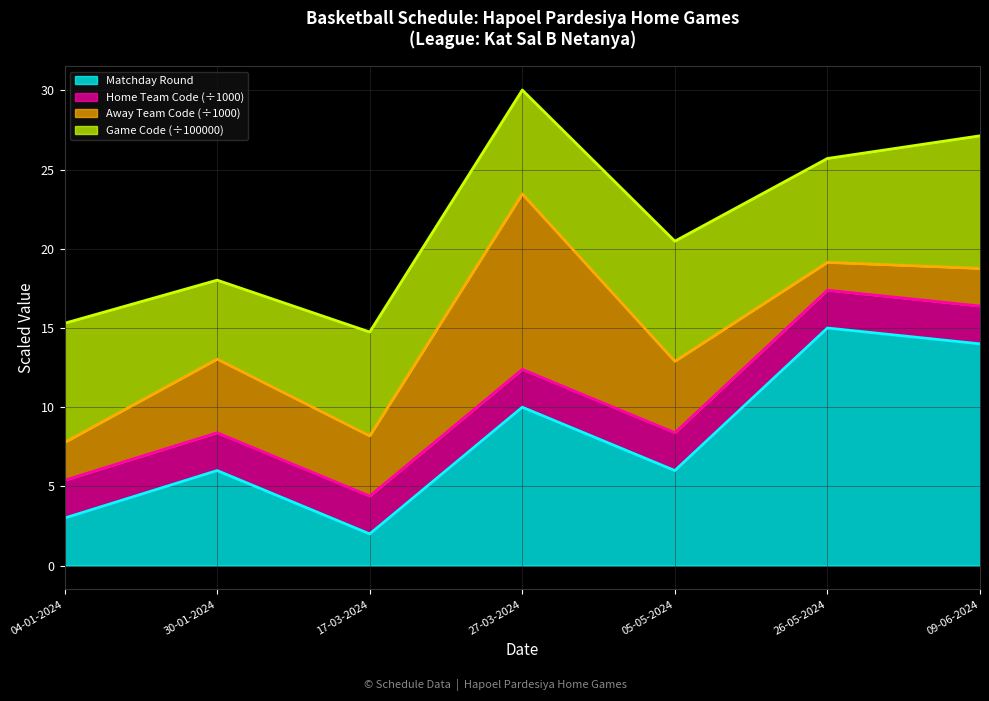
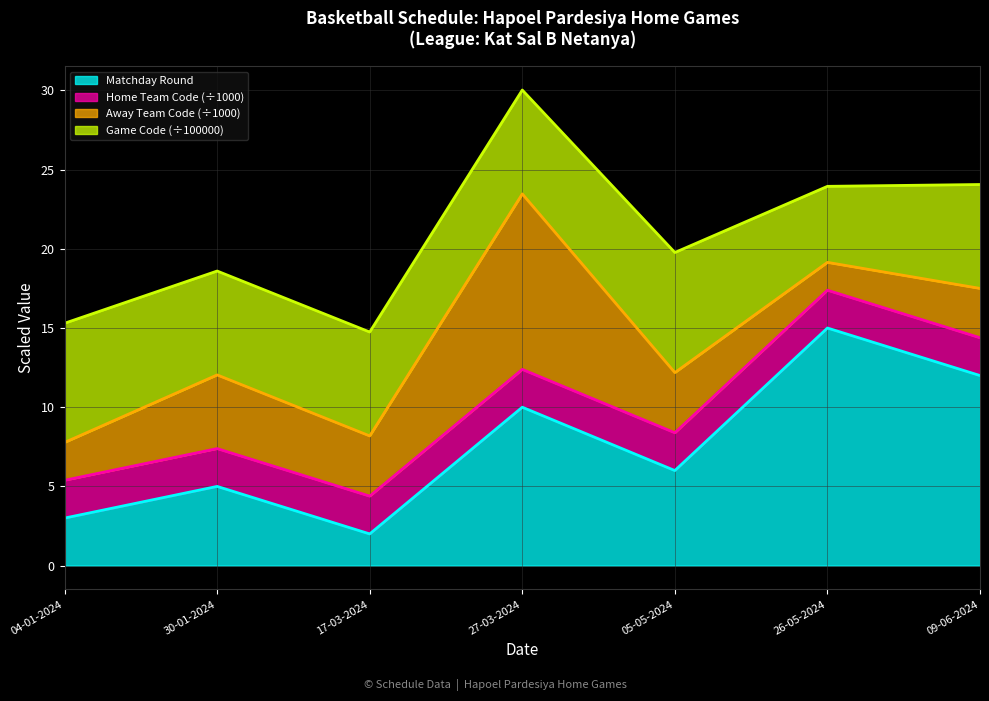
Matchday Round, 30-01-2024: 6 -> 5
Game Code (÷100000), 30-01-2024: 5.0 -> 6.6
Away Team Code (÷1000), 05-05-2024: 4.5 -> 3.8
Game Code (÷100000), 26-05-2024: 6.6 -> 4.8
Matchday Round, 09-06-2024: 14 -> 12
Away Team Code (÷1000), 09-06-2024: 2.4 -> 3.1
Game Code (÷100000), 09-06-2024: 8.4 -> 6.6
